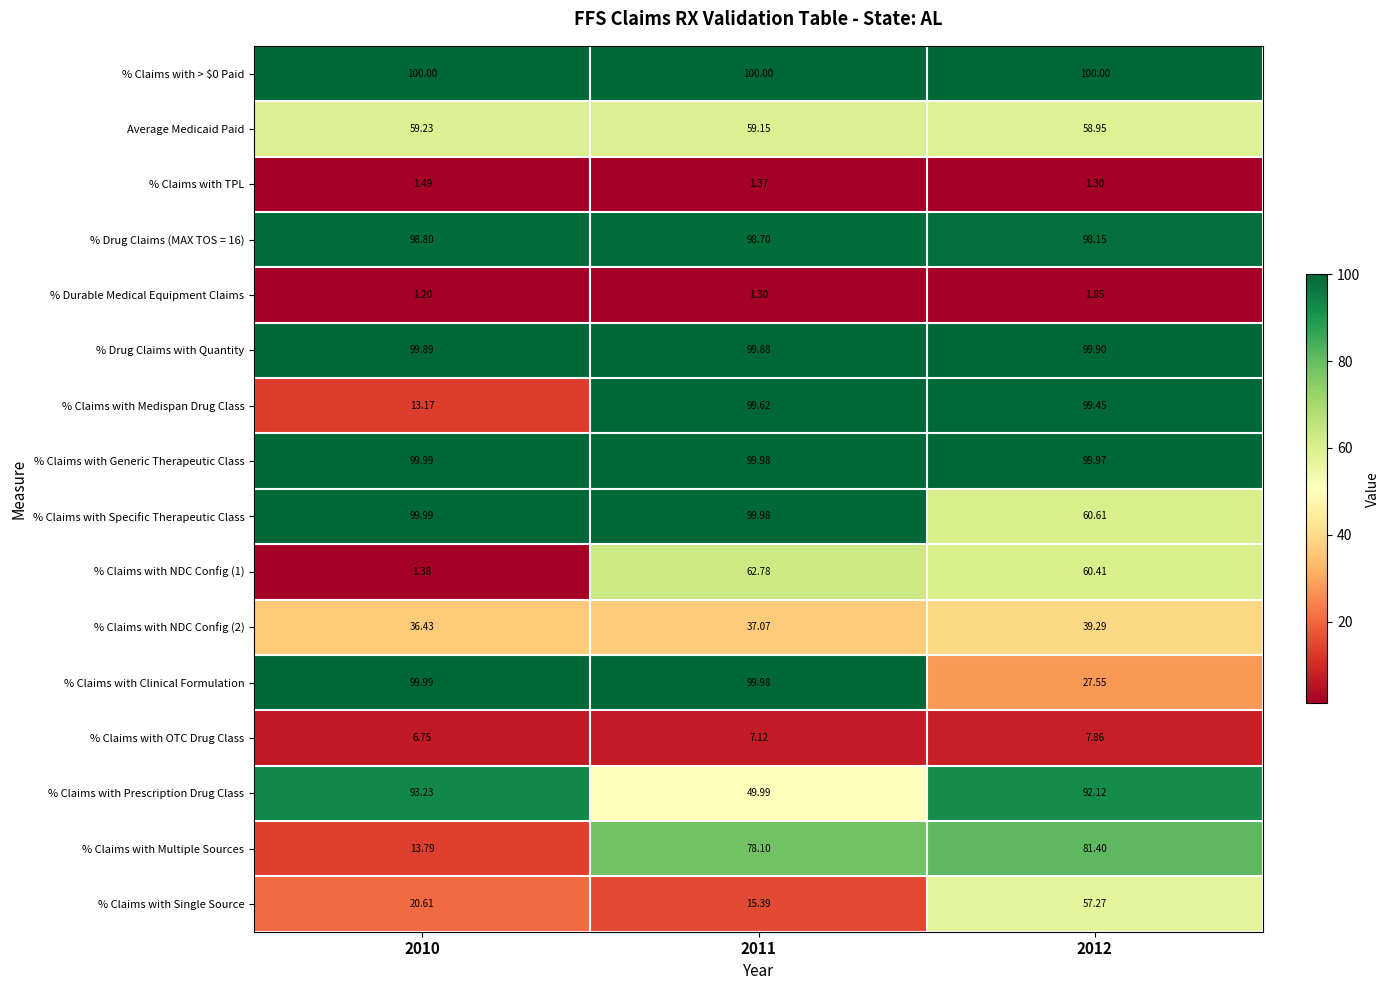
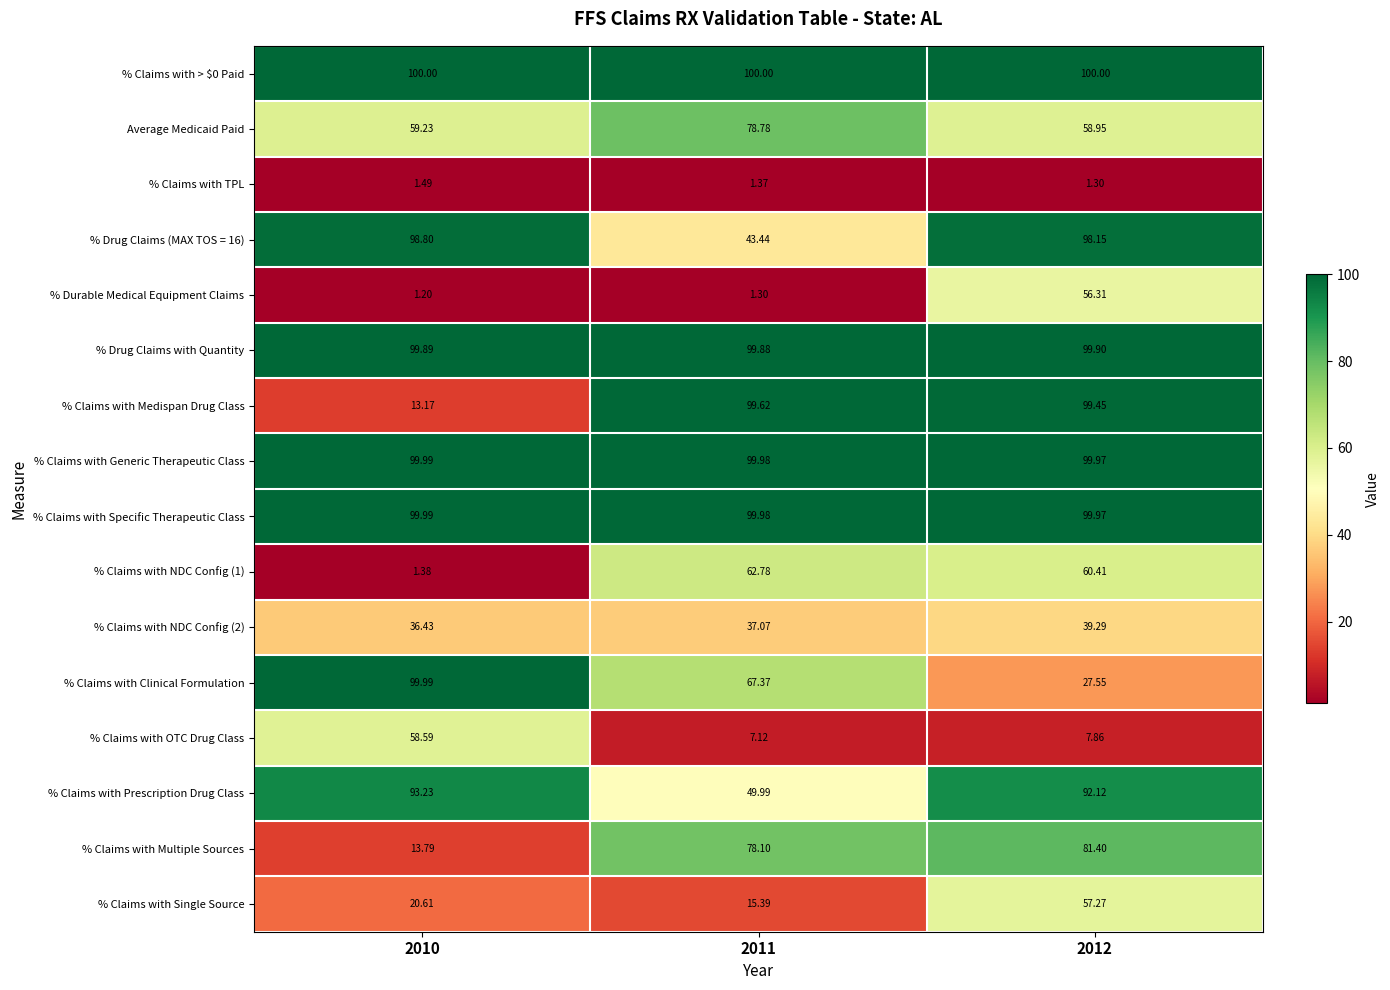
Average Medicaid Paid, 2011: 59.15 -> 78.78
% Drug Claims (MAX TOS = 16), 2011: 98.70 -> 43.44
% Durable Medical Equipment Claims, 2012: 1.85 -> 56.31
% Claims with Specific Therapeutic Class, 2012: 60.61 -> 99.97
% Claims with Clinical Formulation, 2011: 99.98 -> 67.37
% Claims with OTC Drug Class, 2010: 6.75 -> 58.59
